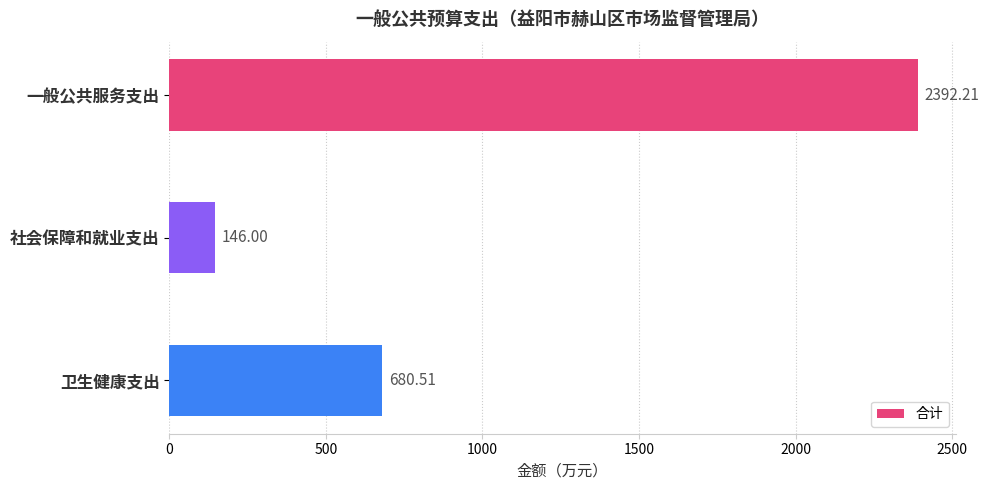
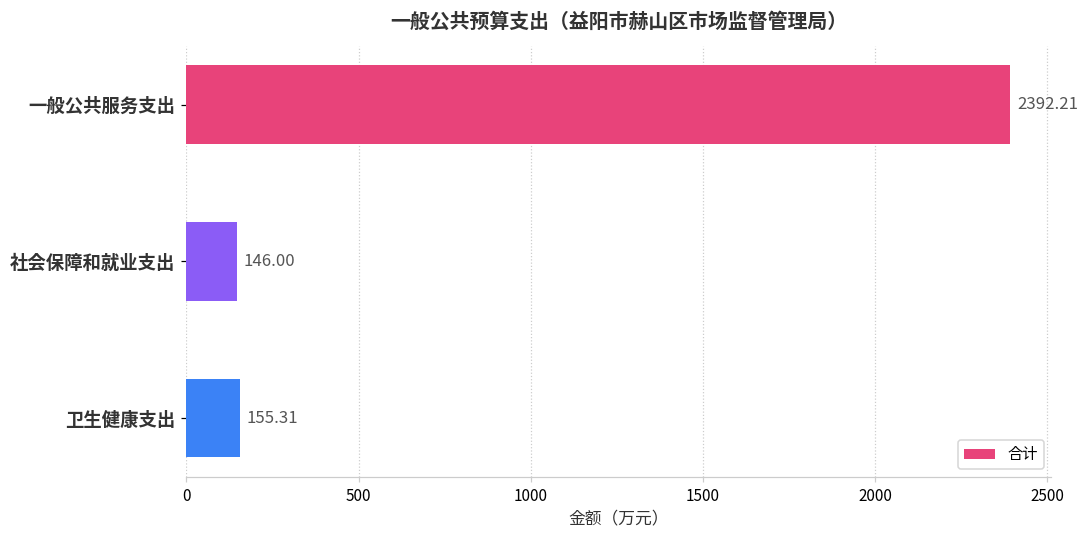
卫生健康支出: 680.51 -> 155.31
